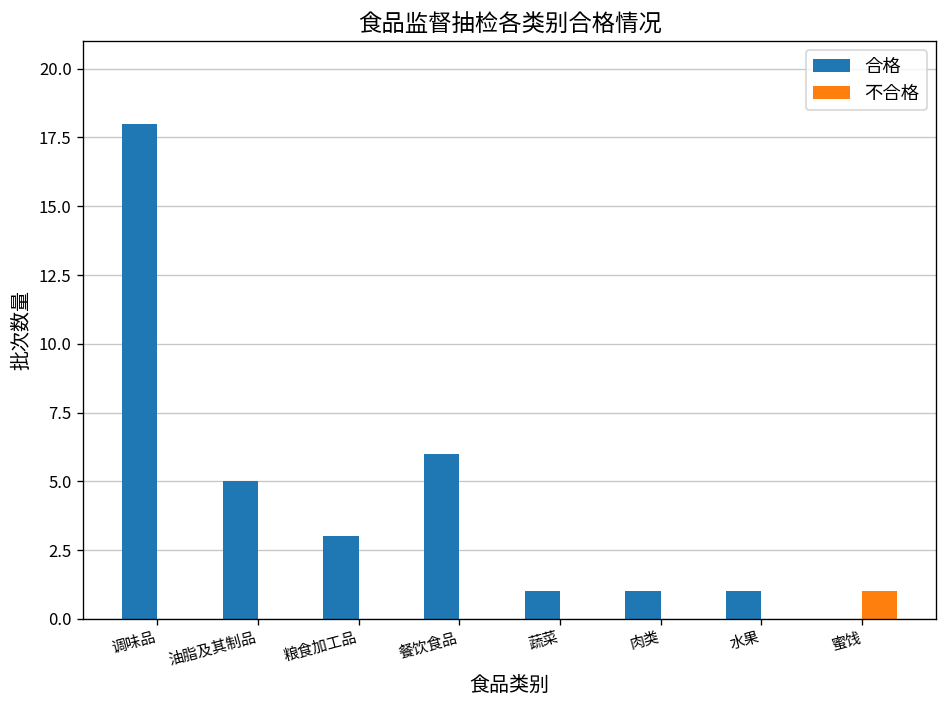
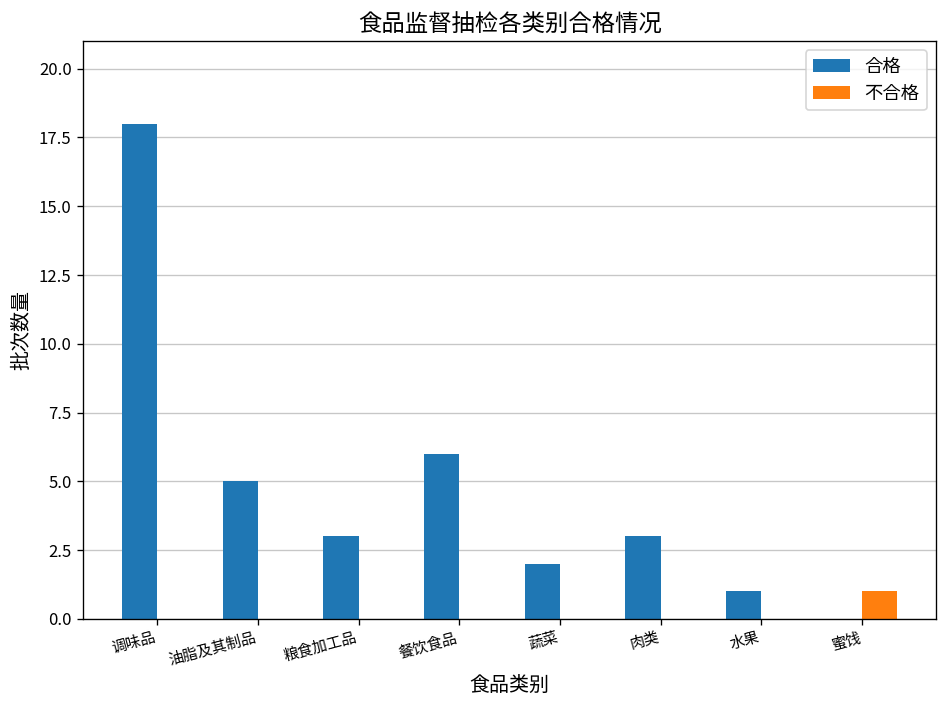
合格, 蔬菜: 1 -> 2
合格, 肉类: 1 -> 3
